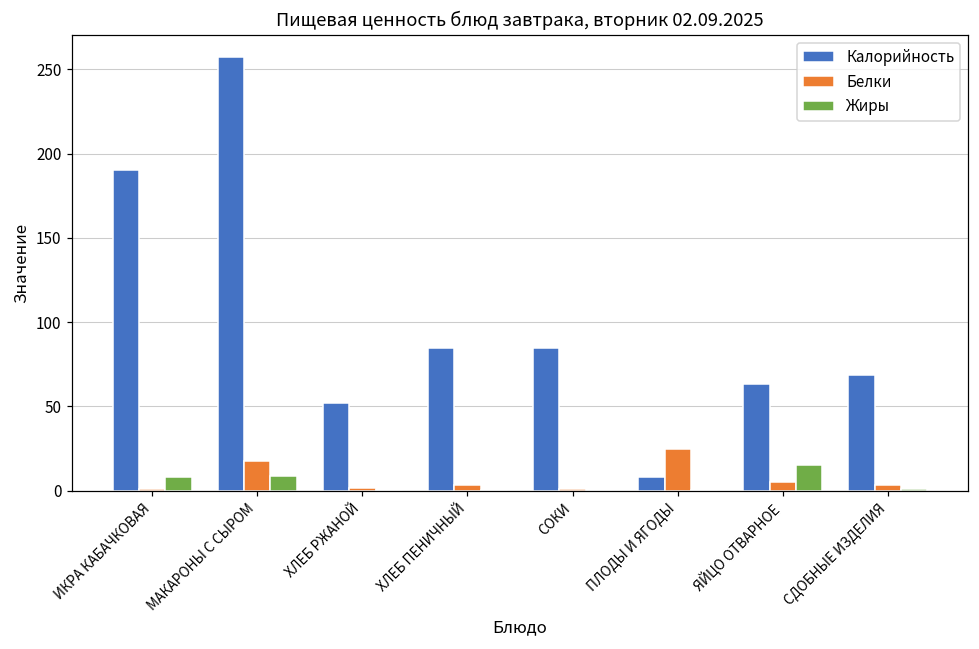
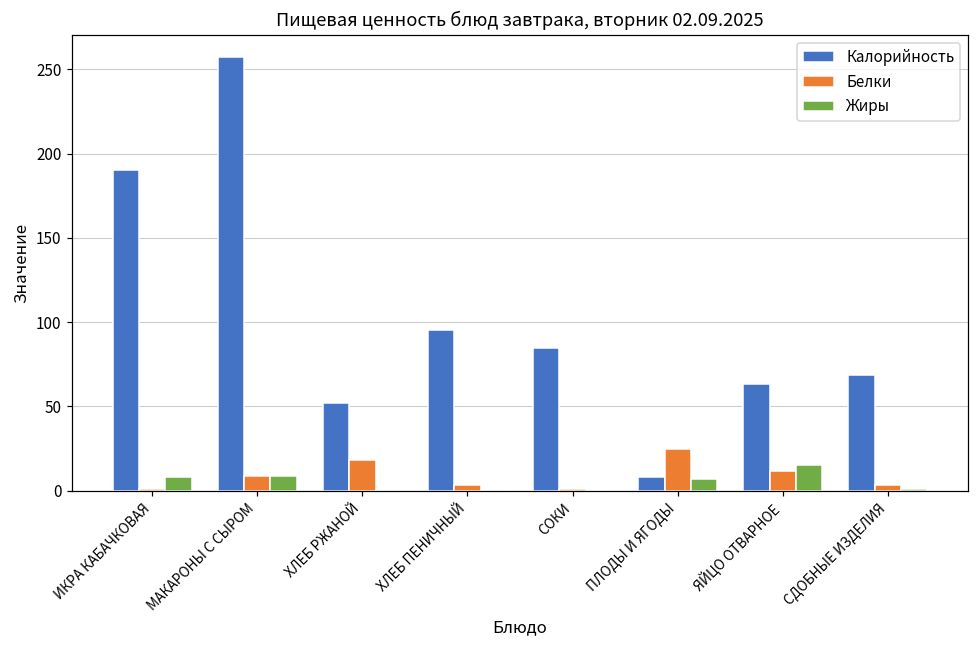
Белки, МАКАРОНЫ С СЫРОМ: 17 -> 9
Белки, ХЛЕБ РЖАНОЙ: 2 -> 18
Калорийность, ХЛЕБ ПЕНИЧНЫЙ: 85 -> 95
Жиры, ПЛОДЫ И ЯГОДЫ: 0 -> 7
Белки, ЯЙЦО ОТВАРНОЕ: 5 -> 12
